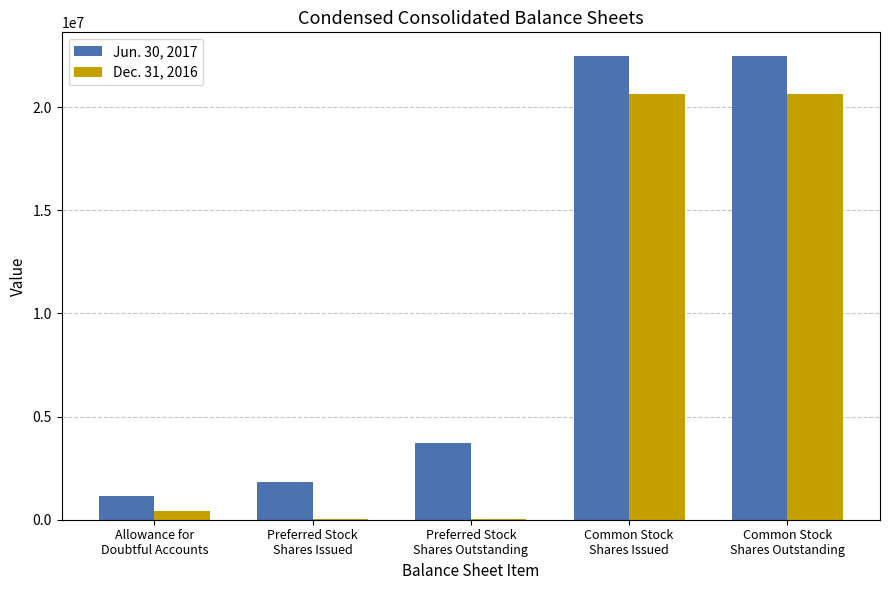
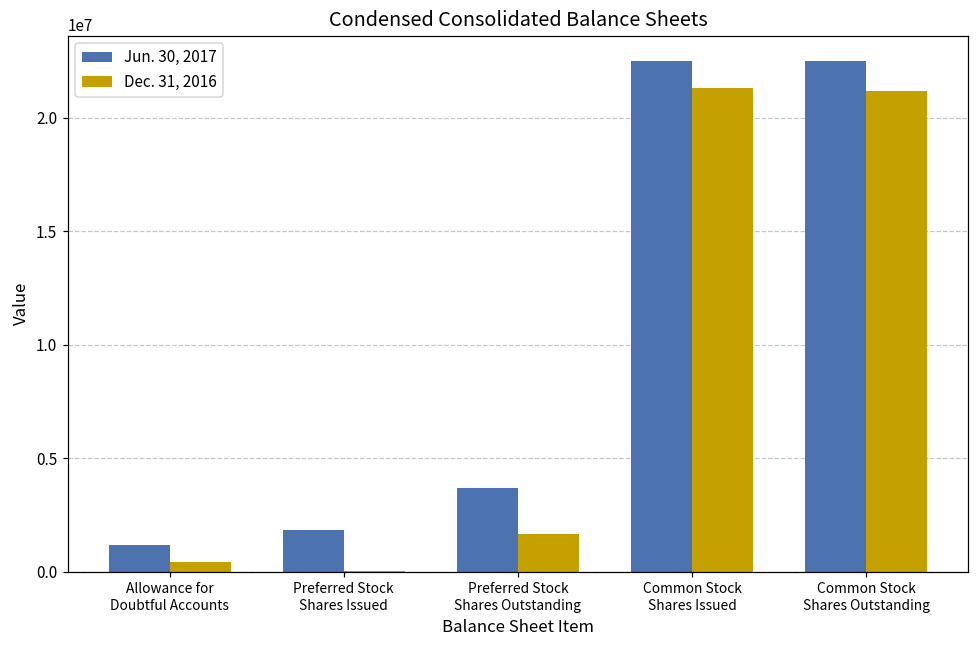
Dec. 31, 2016, Preferred Stock Shares Outstanding: 0 -> 1700000
Dec. 31, 2016, Common Stock Shares Issued: 20600000 -> 21300000
Dec. 31, 2016, Common Stock Shares Outstanding: 20600000 -> 21200000
